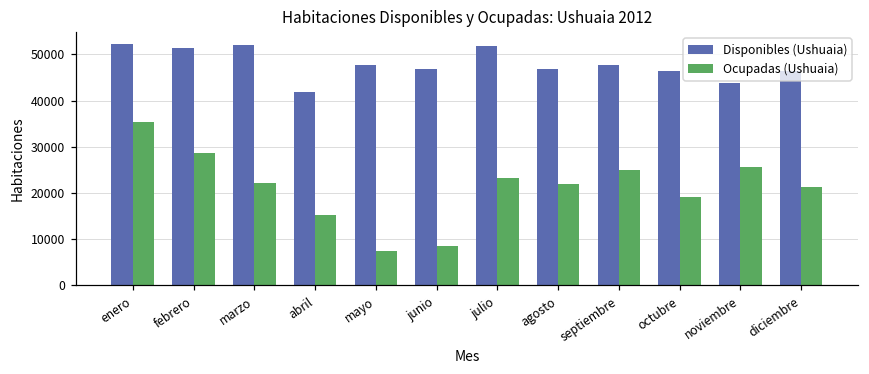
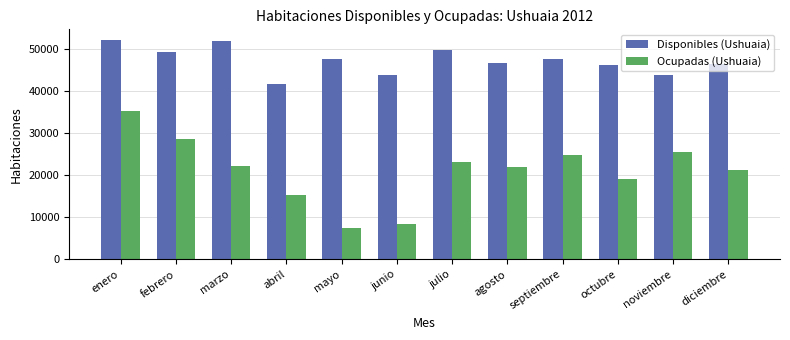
Disponibles (Ushuaia), febrero: 51000 -> 49000
Disponibles (Ushuaia), junio: 47000 -> 44000
Disponibles (Ushuaia), julio: 52000 -> 50000
